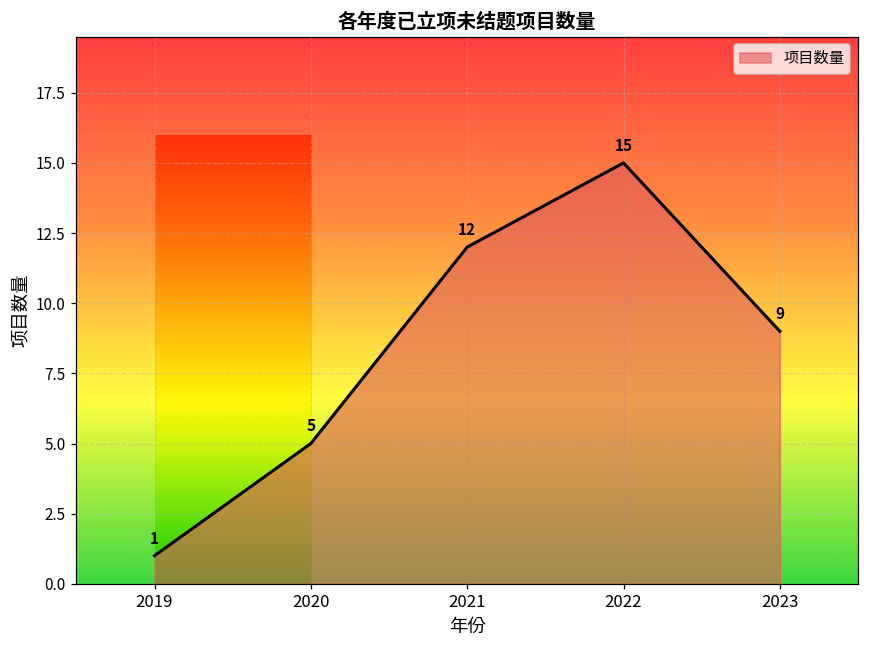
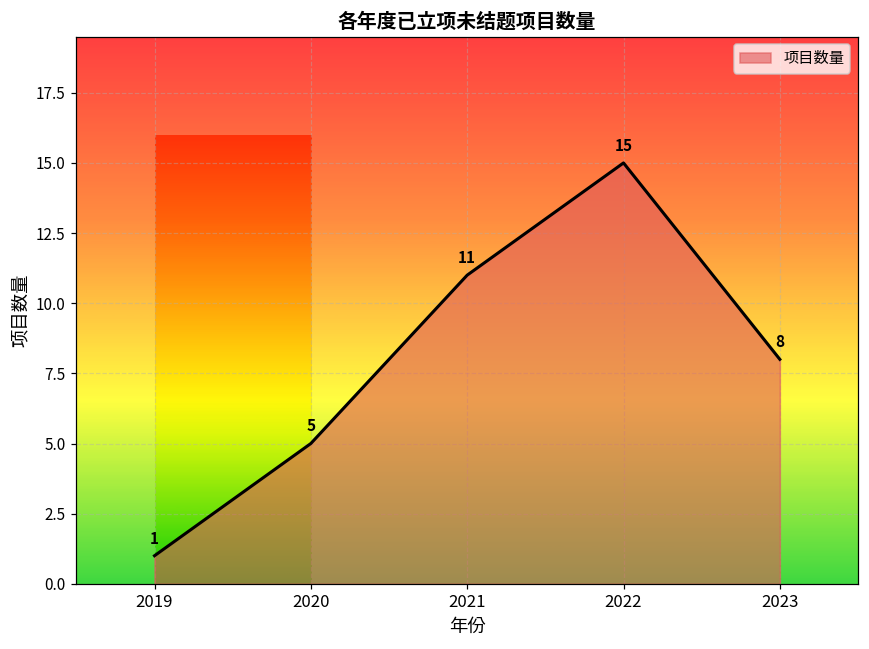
2021: 12 -> 11
2023: 9 -> 8
